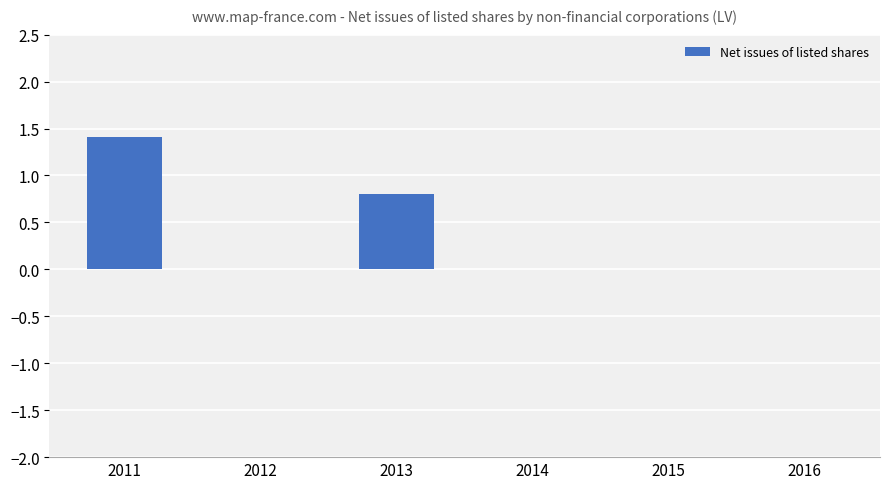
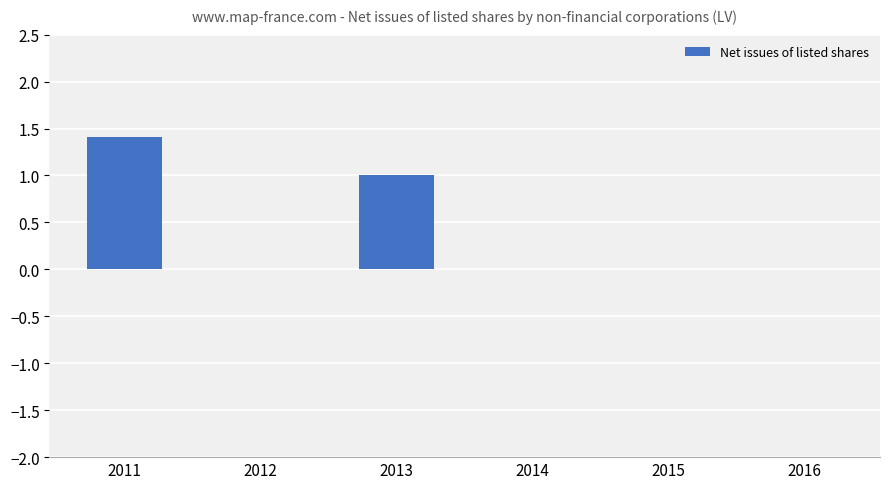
2013: 0.8 -> 1.0
